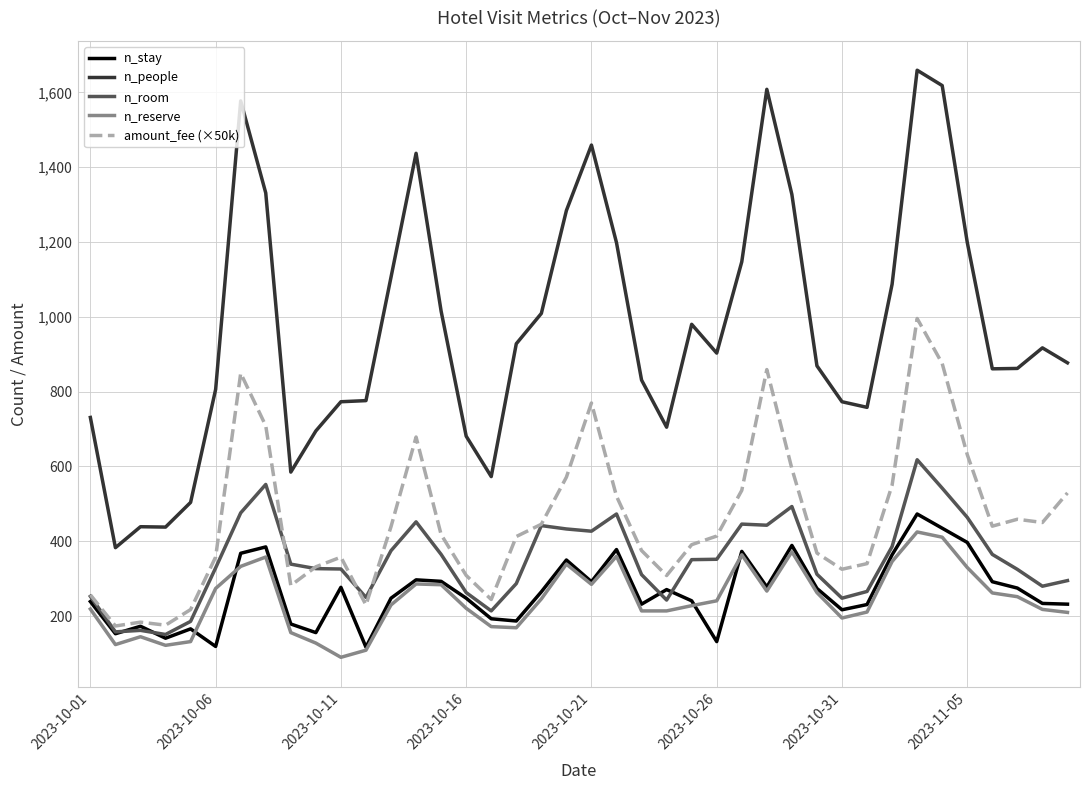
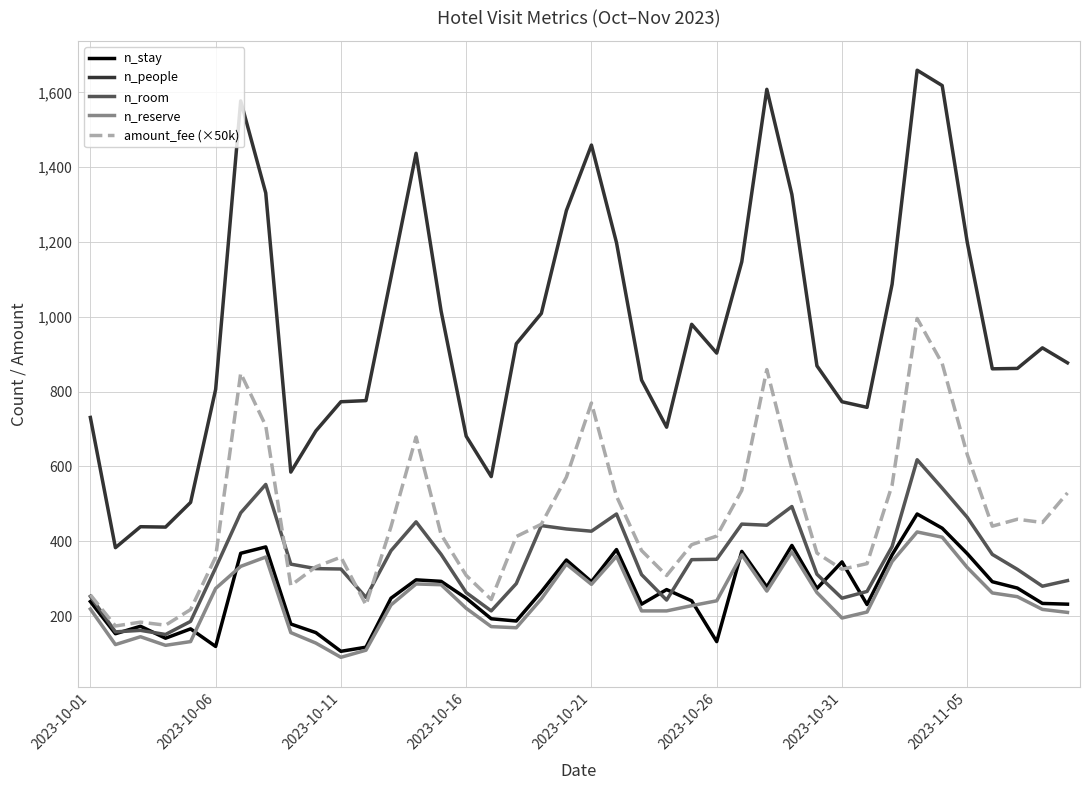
n_stay, 2023-10-11: 280 -> 110
n_stay, 2023-10-31: 220 -> 350
n_stay, 2023-11-05: 400 -> 370
